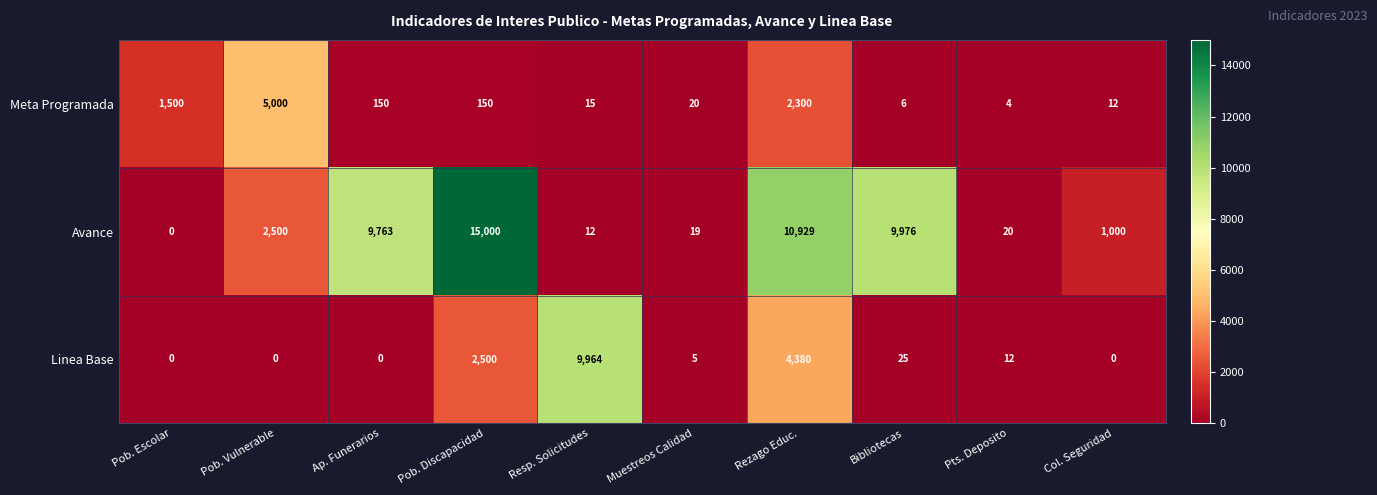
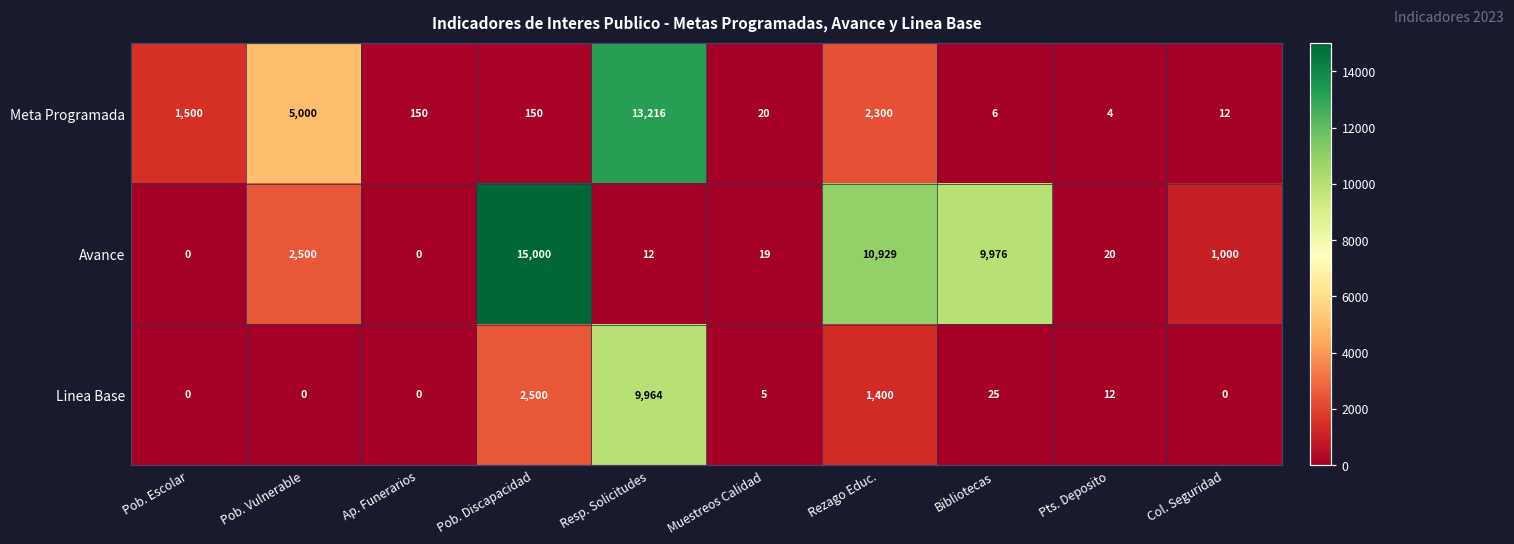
Meta Programada, Resp. Solicitudes: 15 -> 13,216
Avance, Ap. Funerarios: 9,763 -> 0
Linea Base, Rezago Educ.: 4,380 -> 1,400
